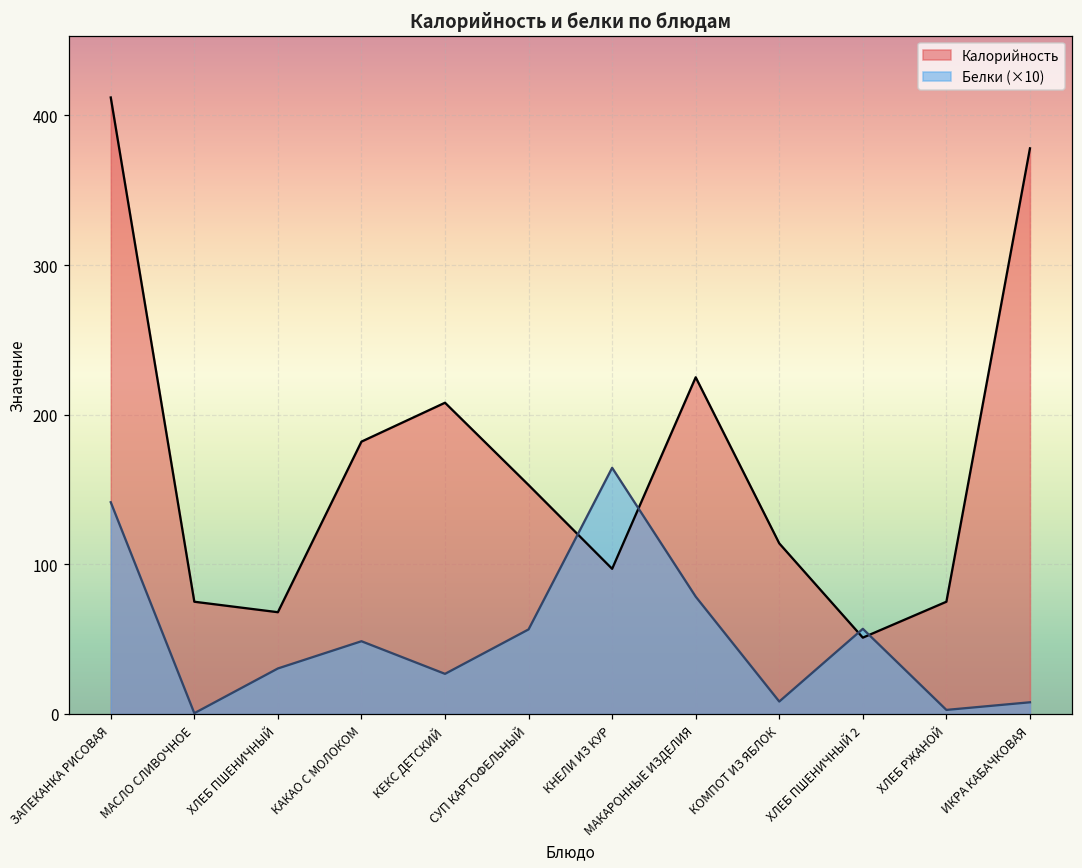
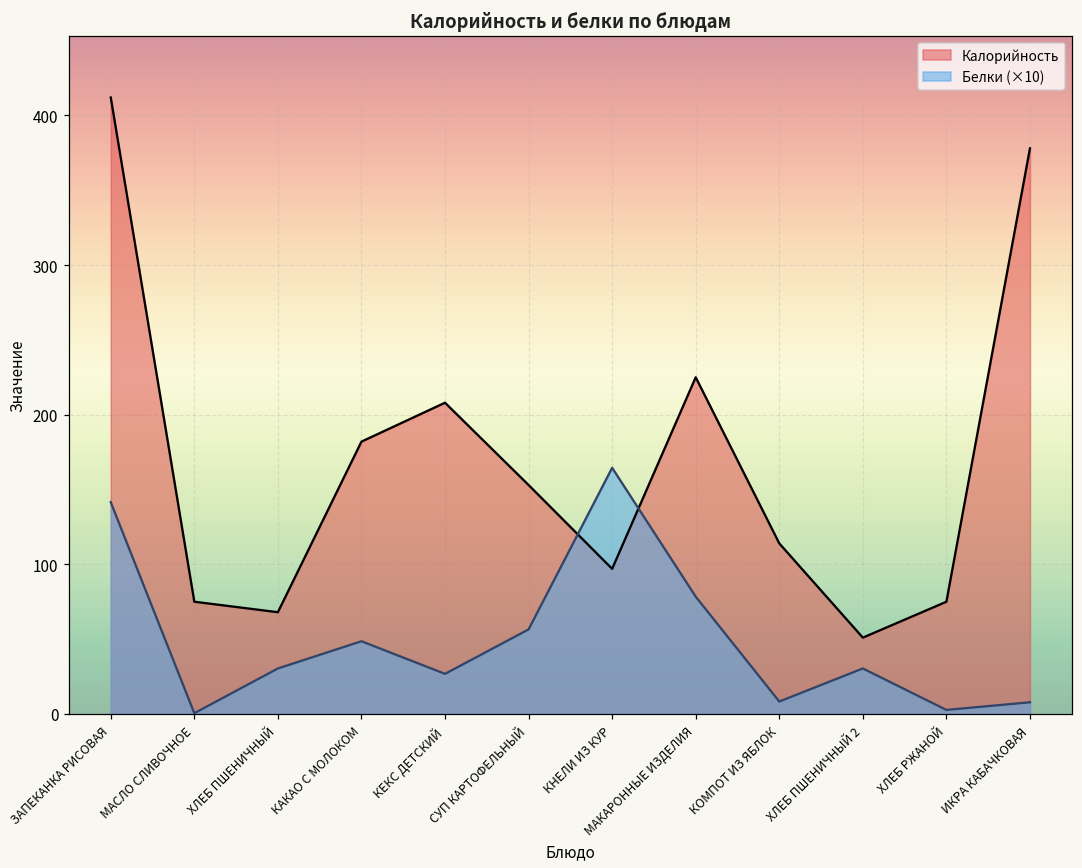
Белки (×10), ХЛЕБ ПШЕНИЧНЫЙ 2: 57 -> 30
